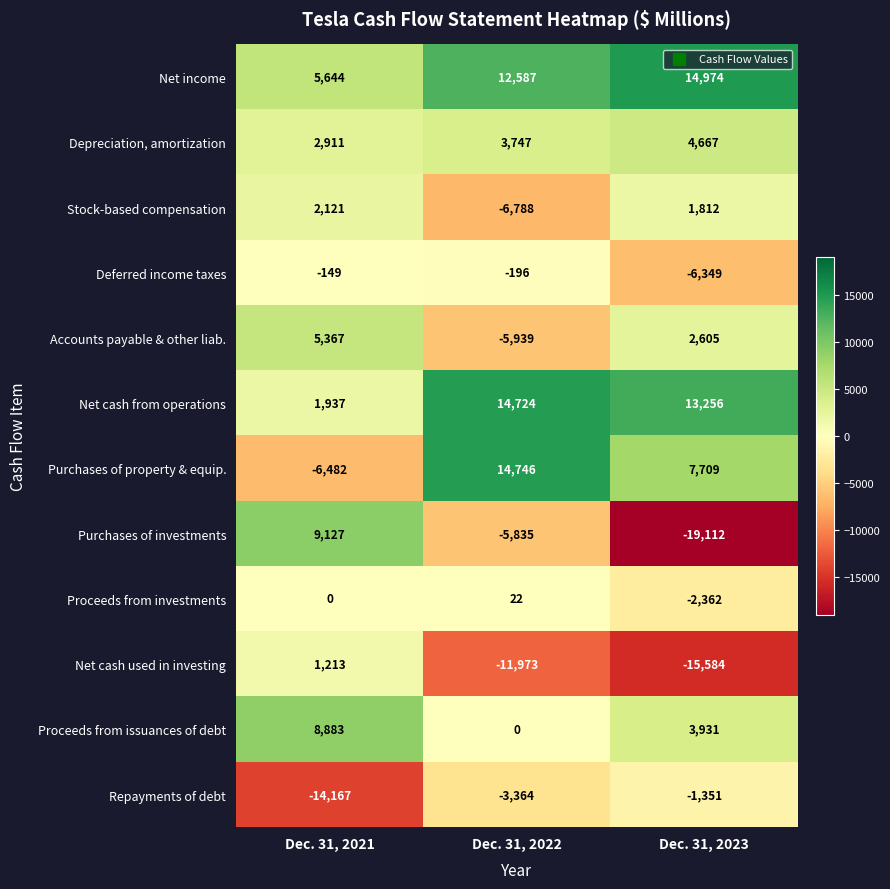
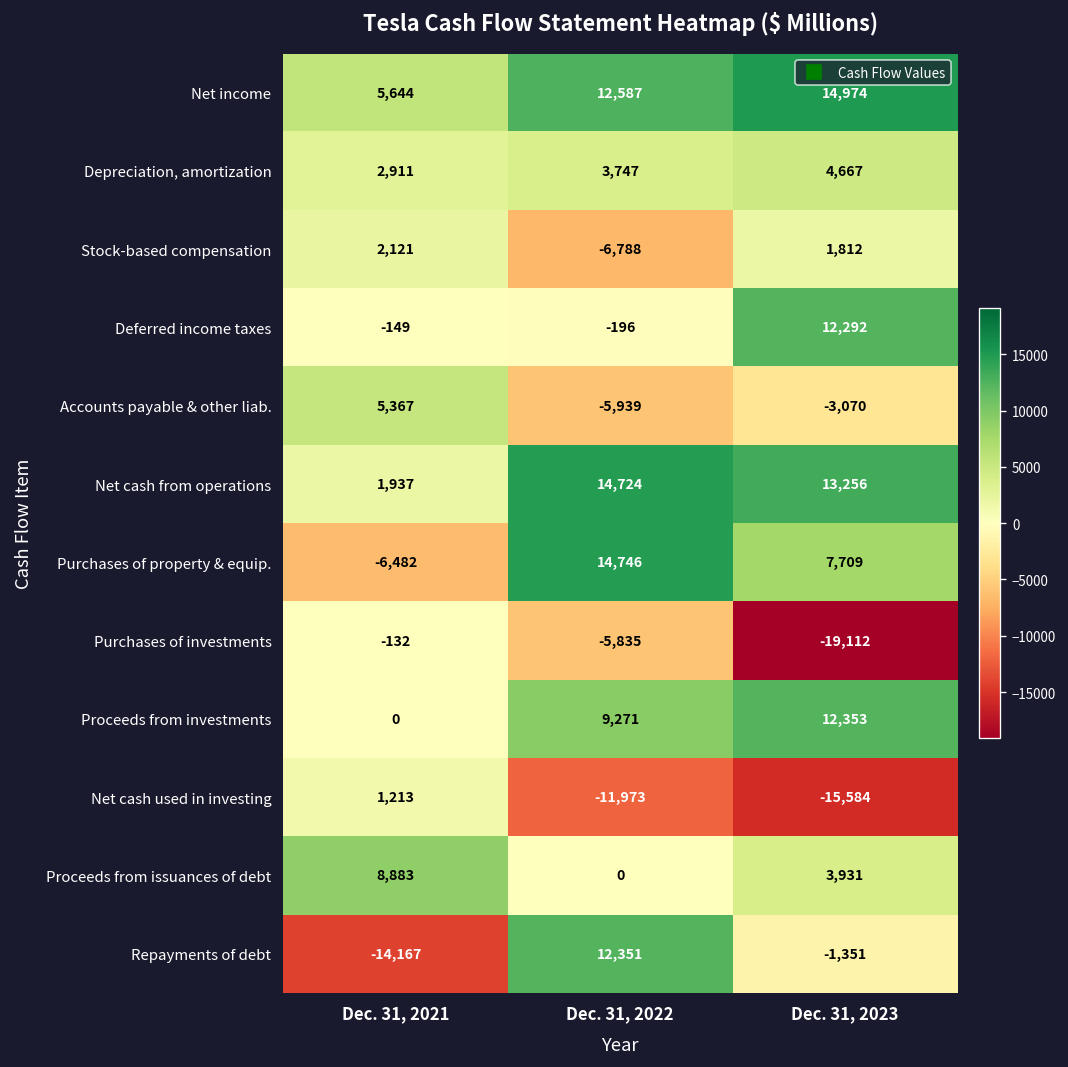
Deferred income taxes, Dec. 31, 2023: -6,349 -> 12,292
Accounts payable & other liab., Dec. 31, 2023: 2,605 -> -3,070
Purchases of investments, Dec. 31, 2021: 9,127 -> -132
Proceeds from investments, Dec. 31, 2022: 22 -> 9,271
Proceeds from investments, Dec. 31, 2023: -2,362 -> 12,353
Repayments of debt, Dec. 31, 2022: -3,364 -> 12,351
